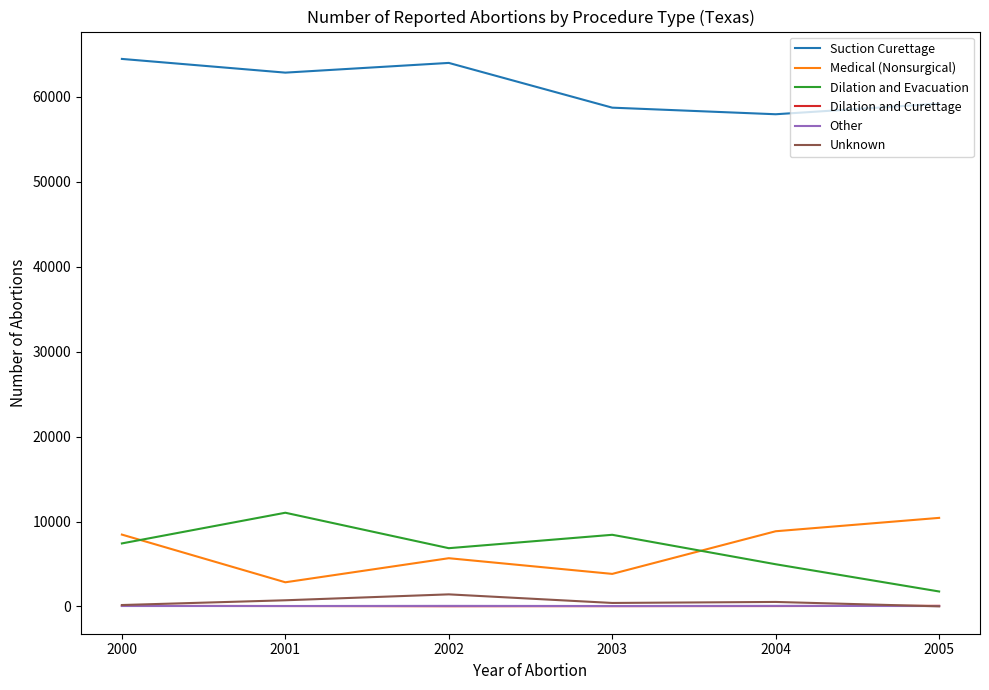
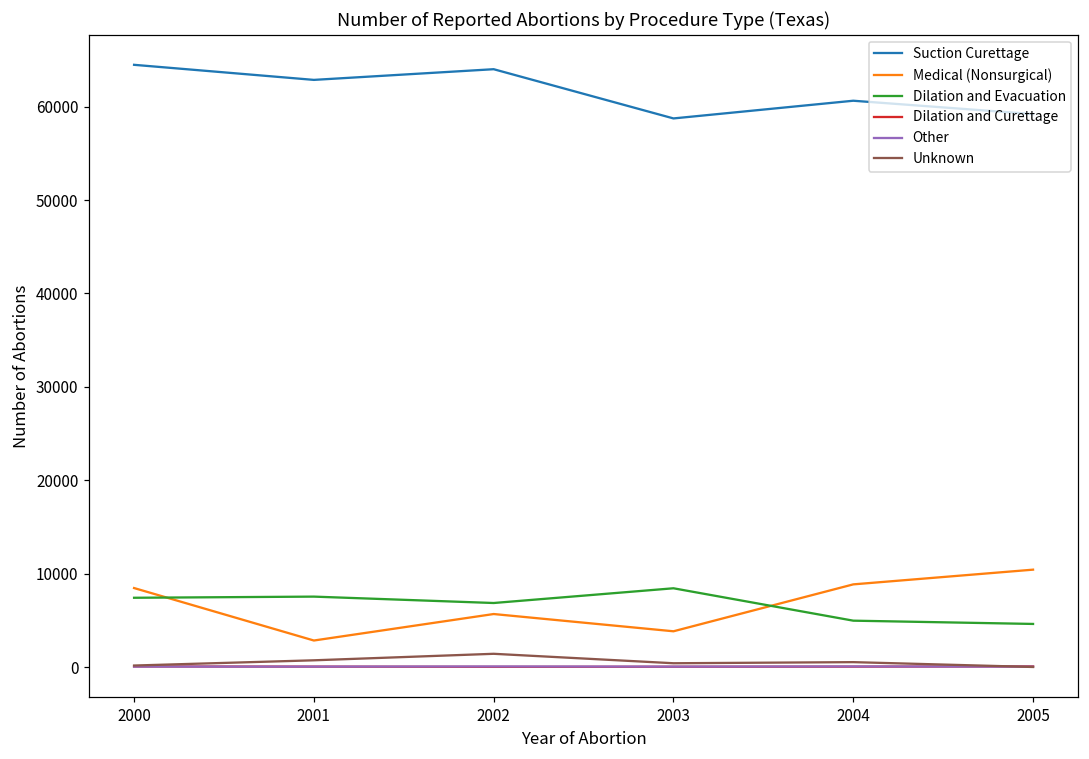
Dilation and Evacuation, 2001: 11000 -> 8000
Suction Curettage, 2004: 58000 -> 61000
Dilation and Evacuation, 2005: 2000 -> 5000
